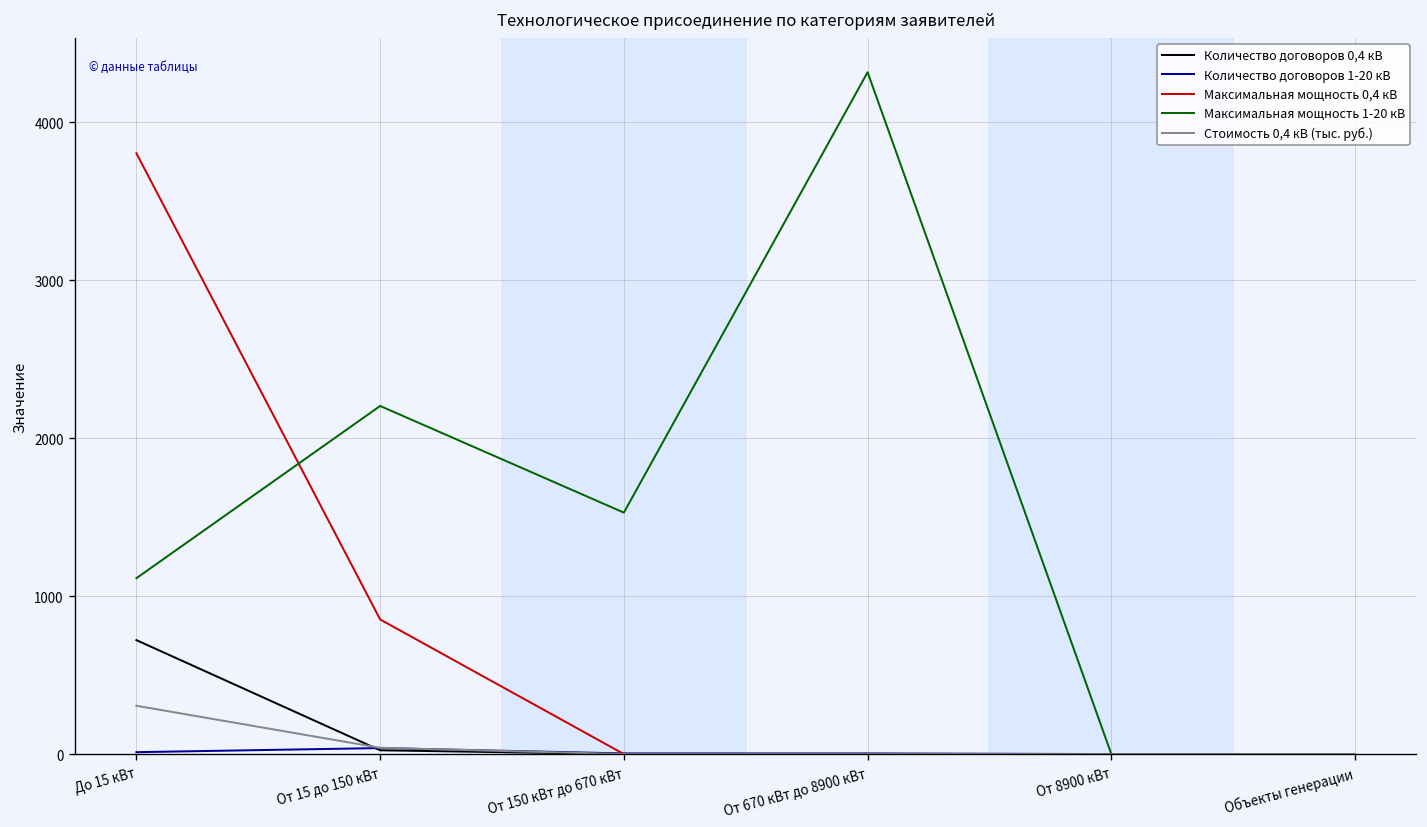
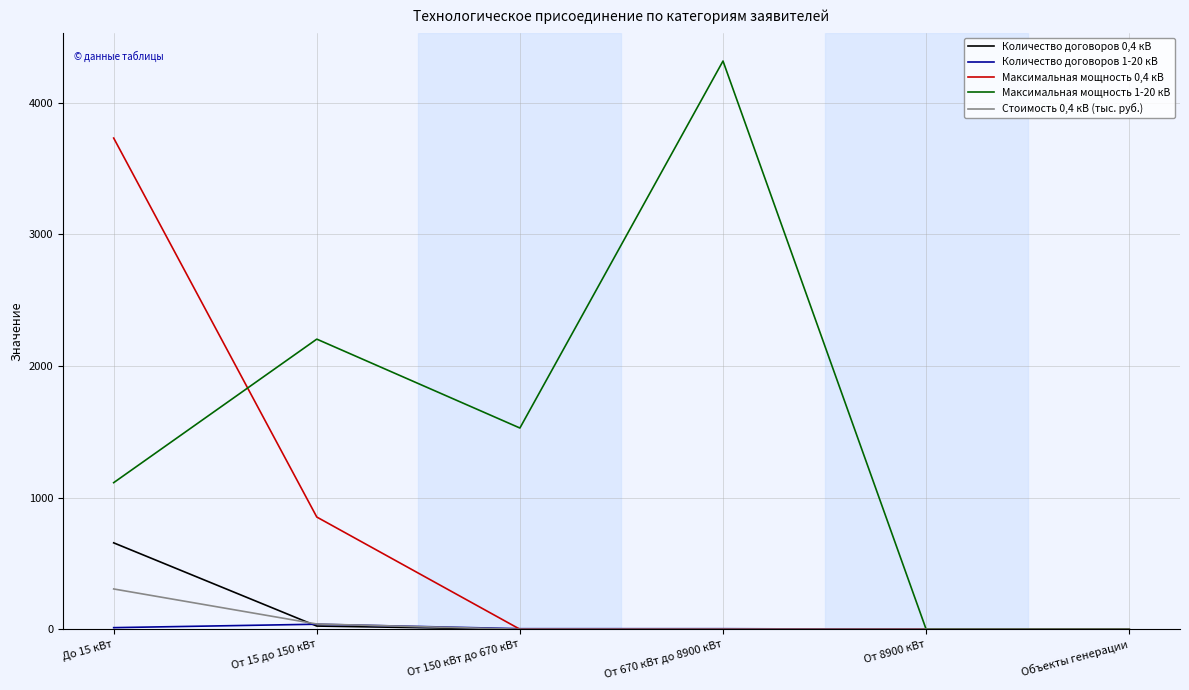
Количество договоров 0,4 кВ, До 15 кВт: 720 -> 660
Максимальная мощность 0,4 кВ, До 15 кВт: 3800 -> 3730
